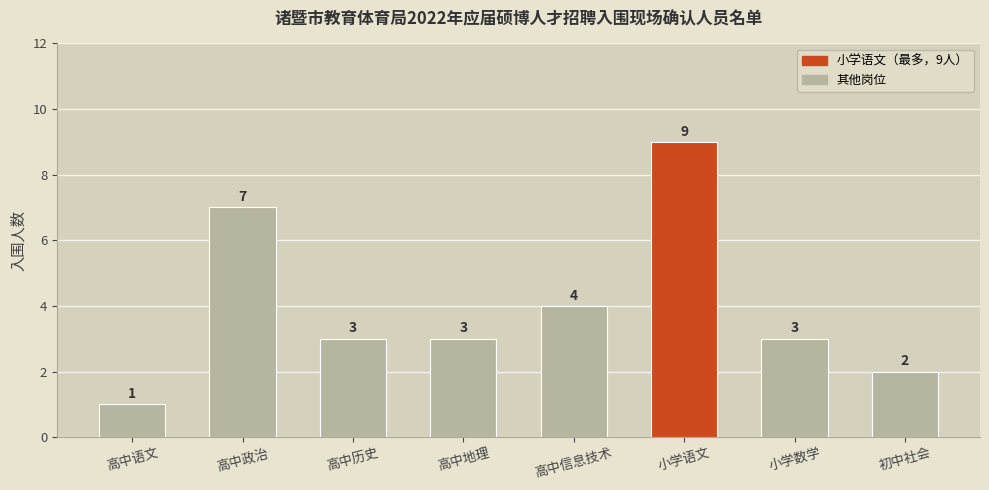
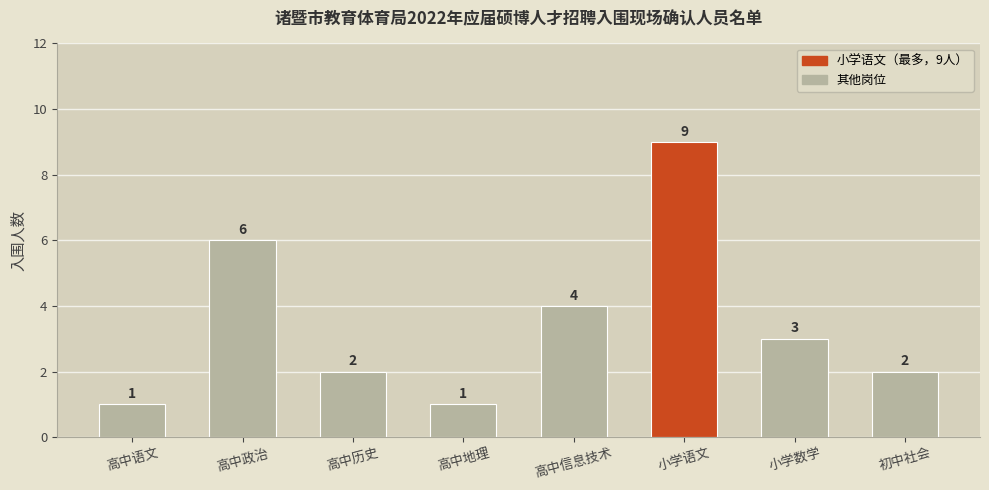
高中政治: 7 -> 6
高中历史: 3 -> 2
高中地理: 3 -> 1
